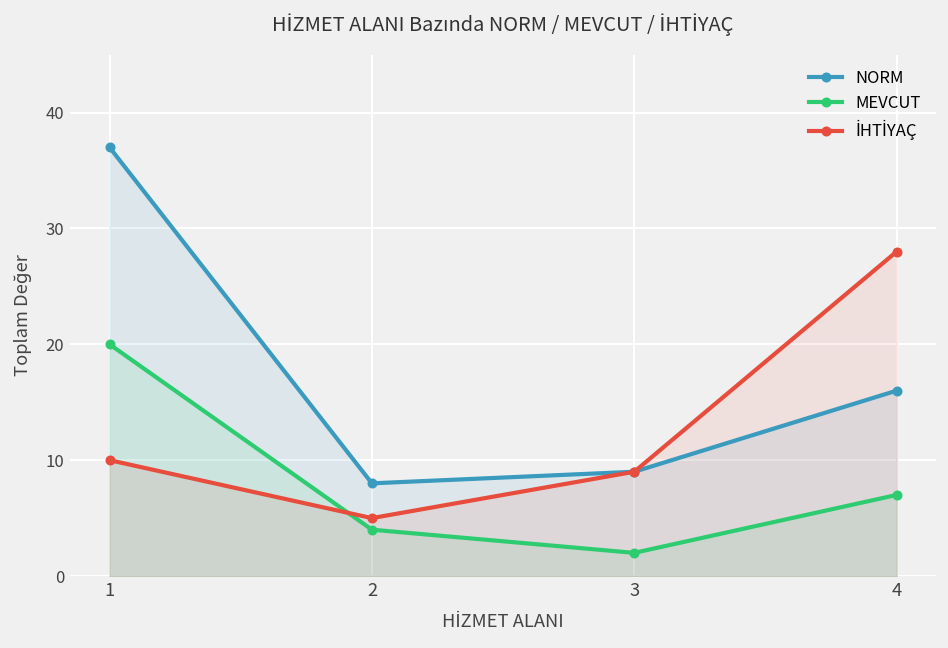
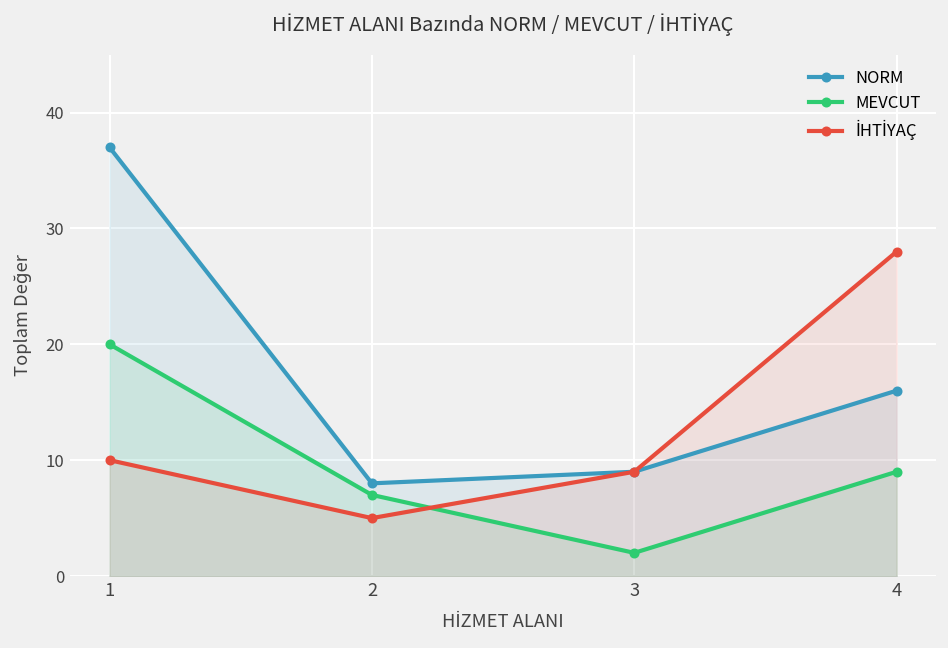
MEVCUT, 2: 4 -> 7
MEVCUT, 4: 7 -> 9
